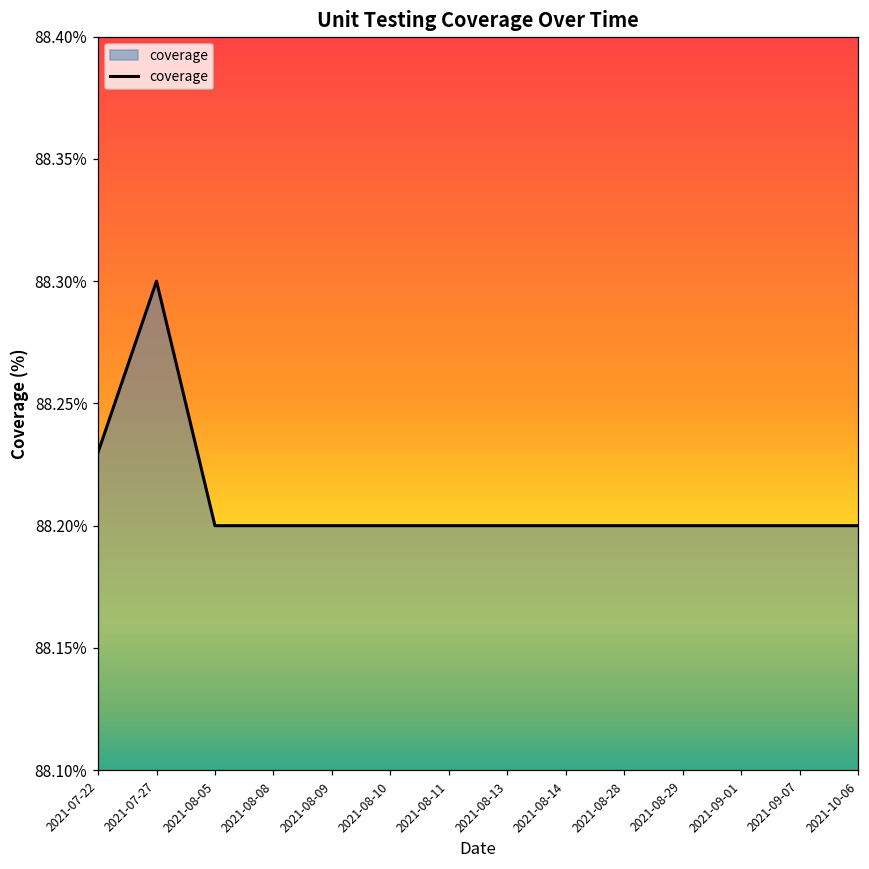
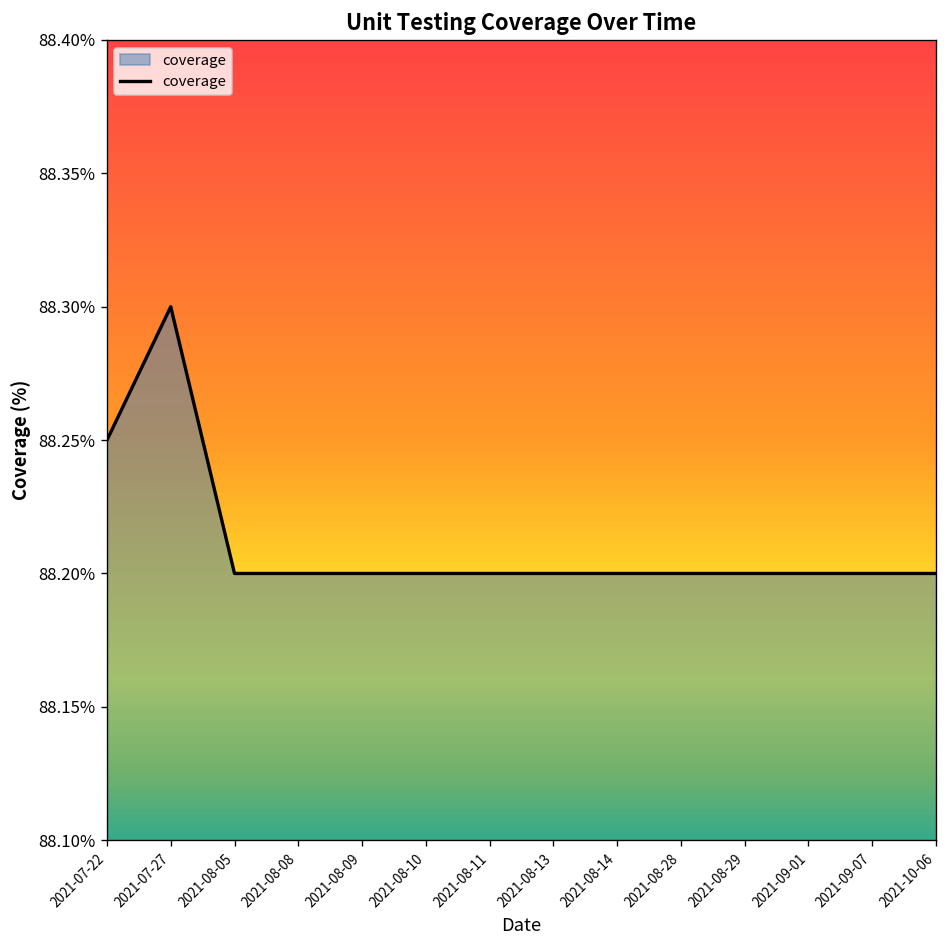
2021-07-22: 88.23% -> 88.25%
